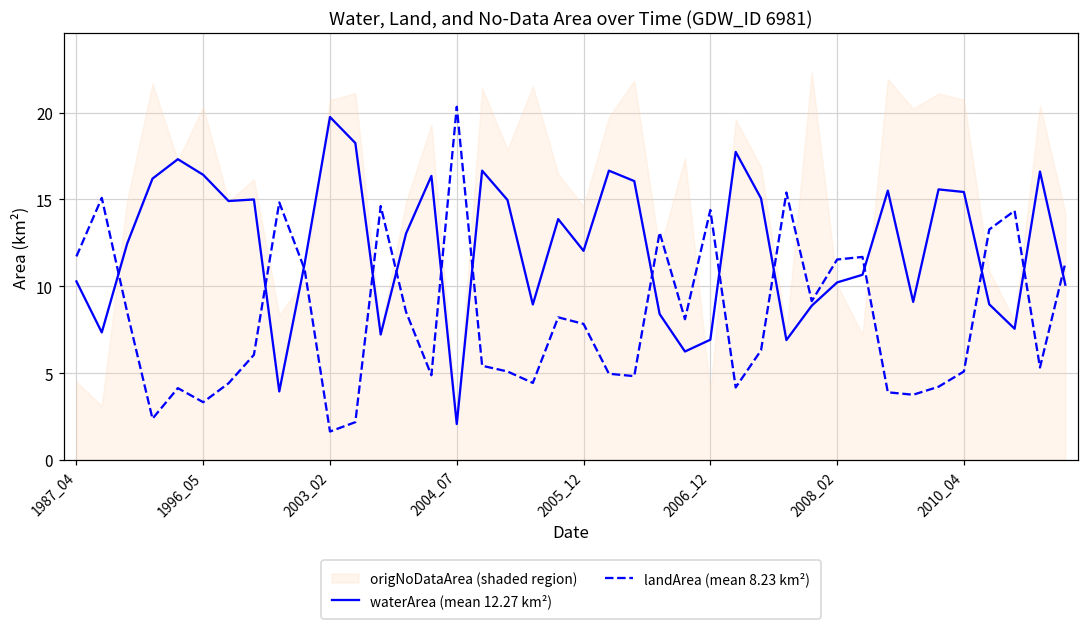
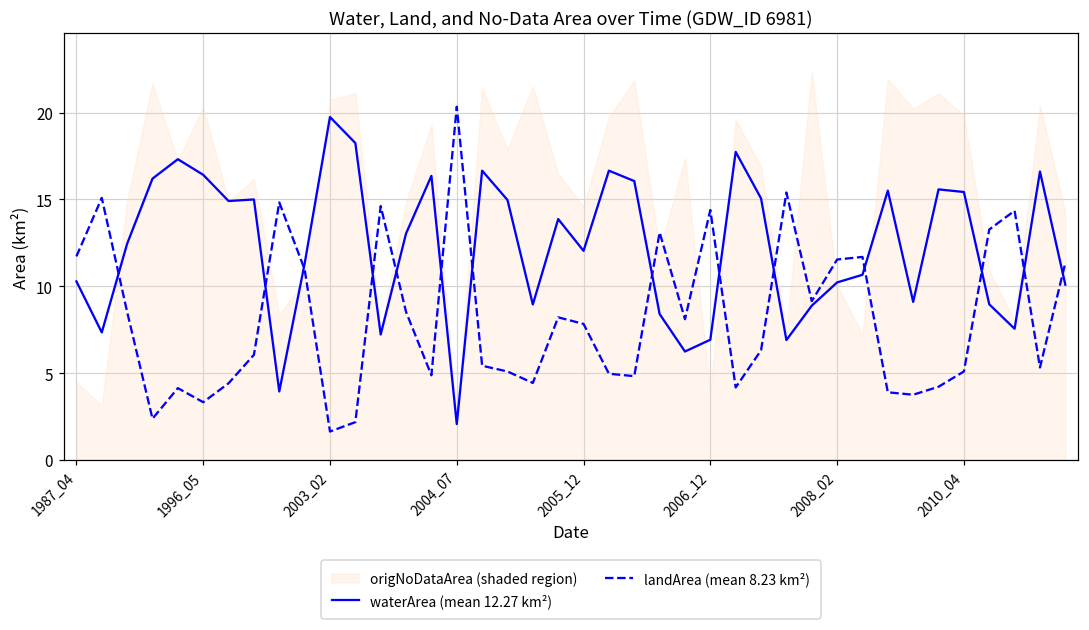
origNoDataArea (shaded region), 2010_04: 20.7 -> 19.9
